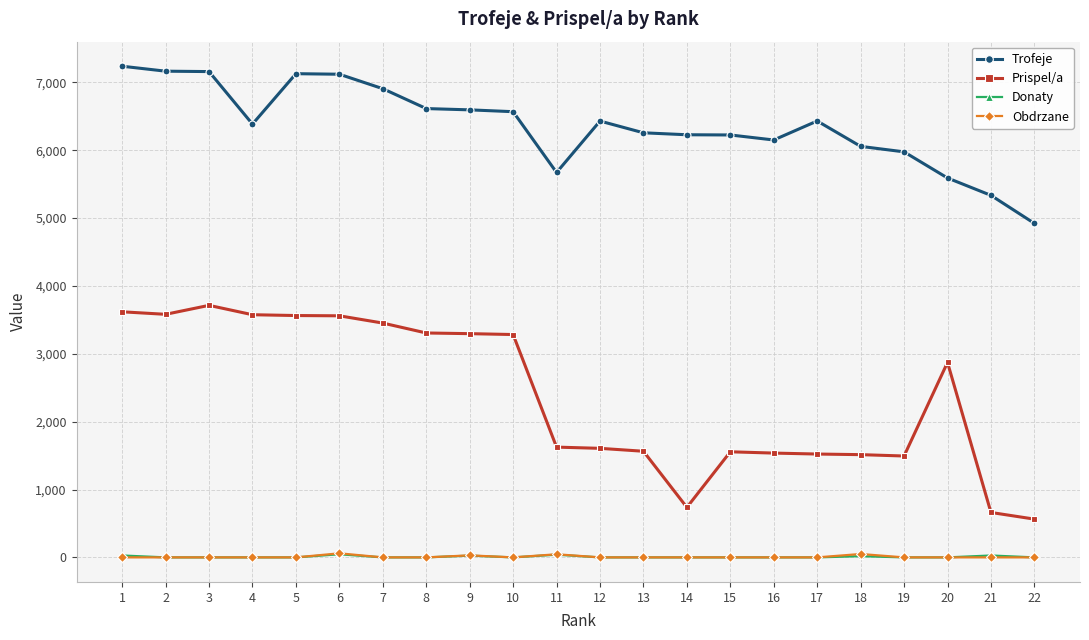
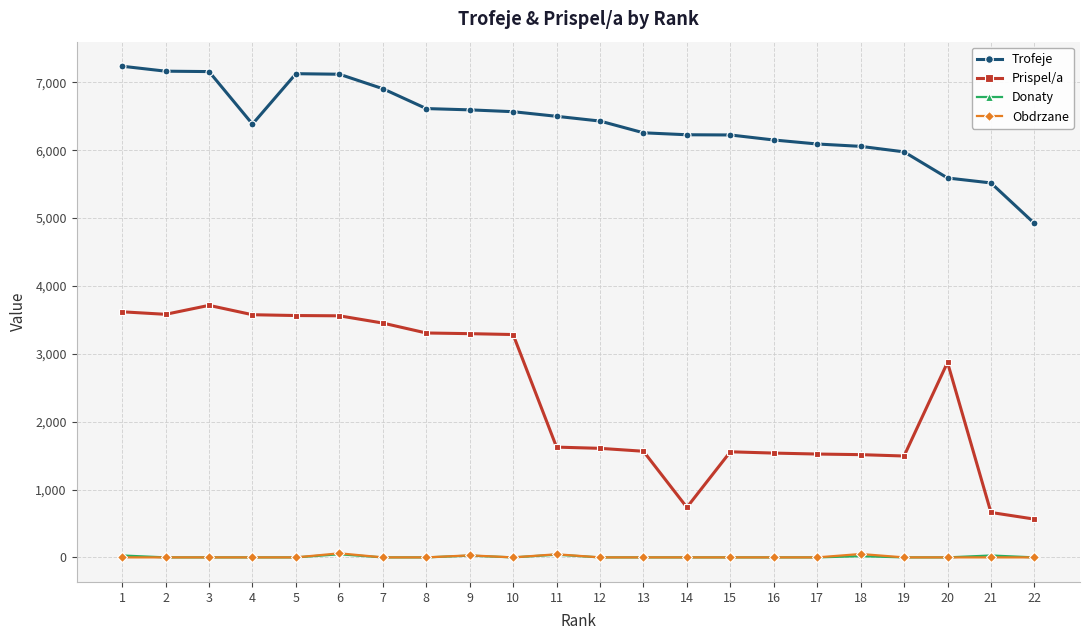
Trofeje, 11: 5,700 -> 6,500
Trofeje, 17: 6,400 -> 6,100
Trofeje, 21: 5,300 -> 5,500
